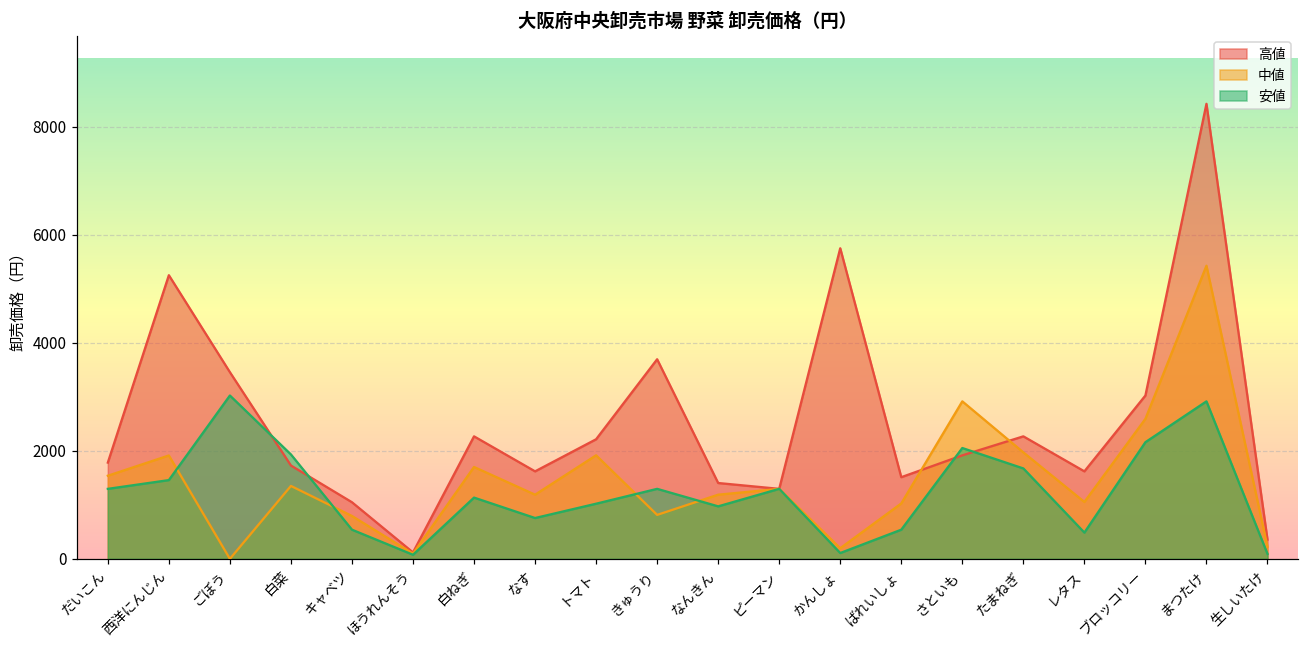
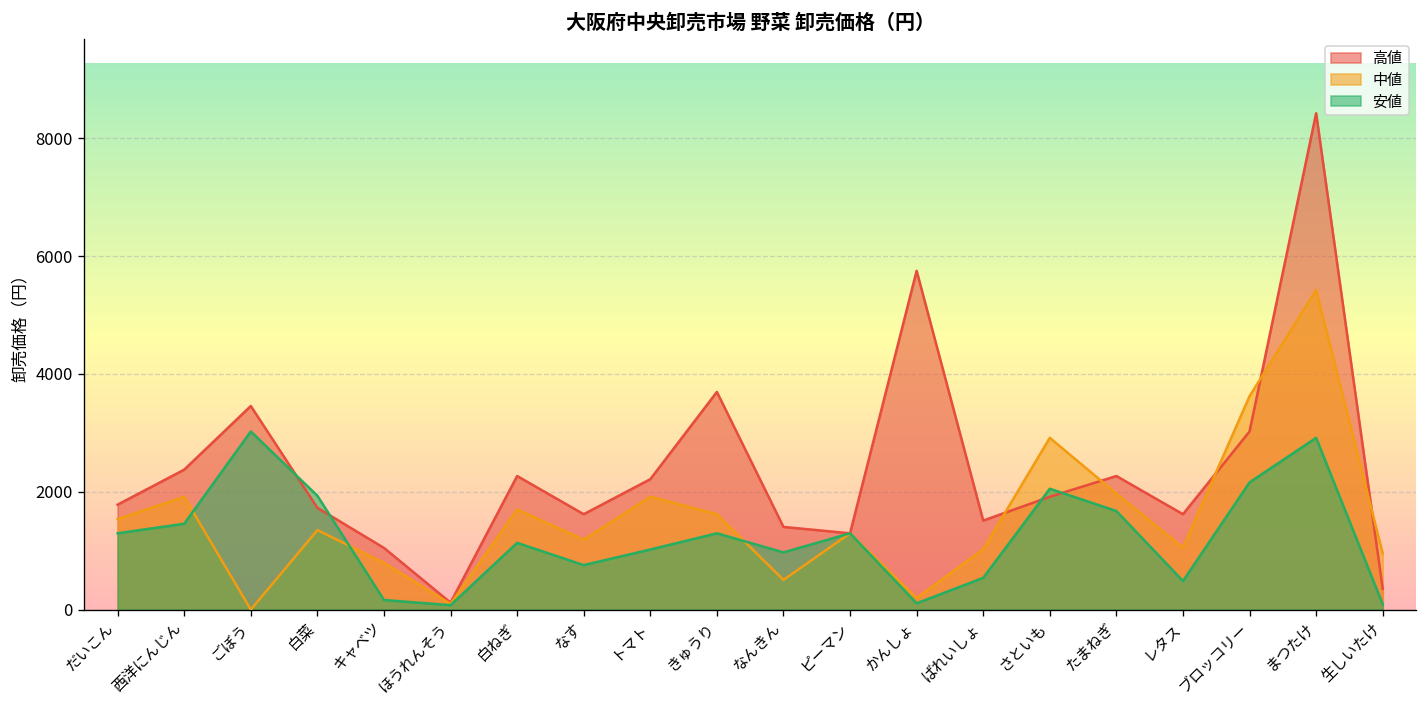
高値, 西洋にんじん: 5300 -> 2400
安値, キャベツ: 500 -> 200
中値, きゅうり: 800 -> 1600
中値, なんきん: 1200 -> 500
中値, ブロッコリー: 2600 -> 3600
中値, 生しいたけ: 200 -> 1000
